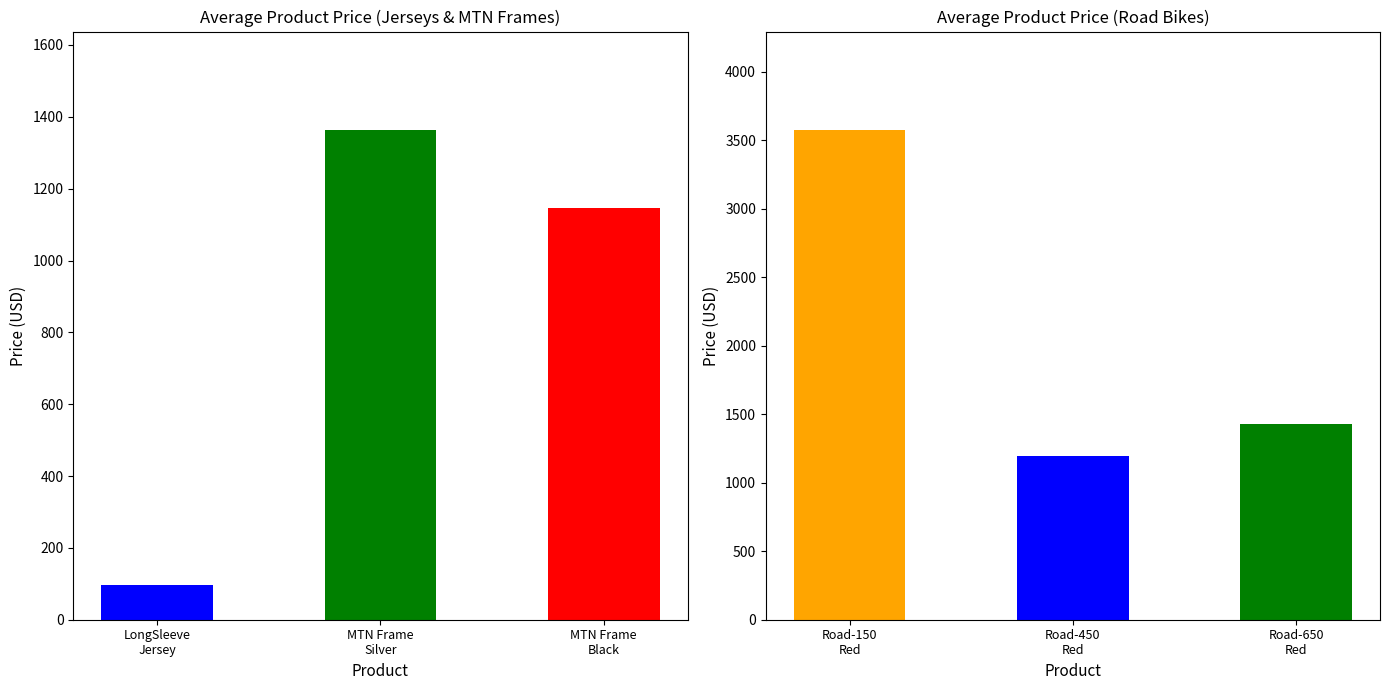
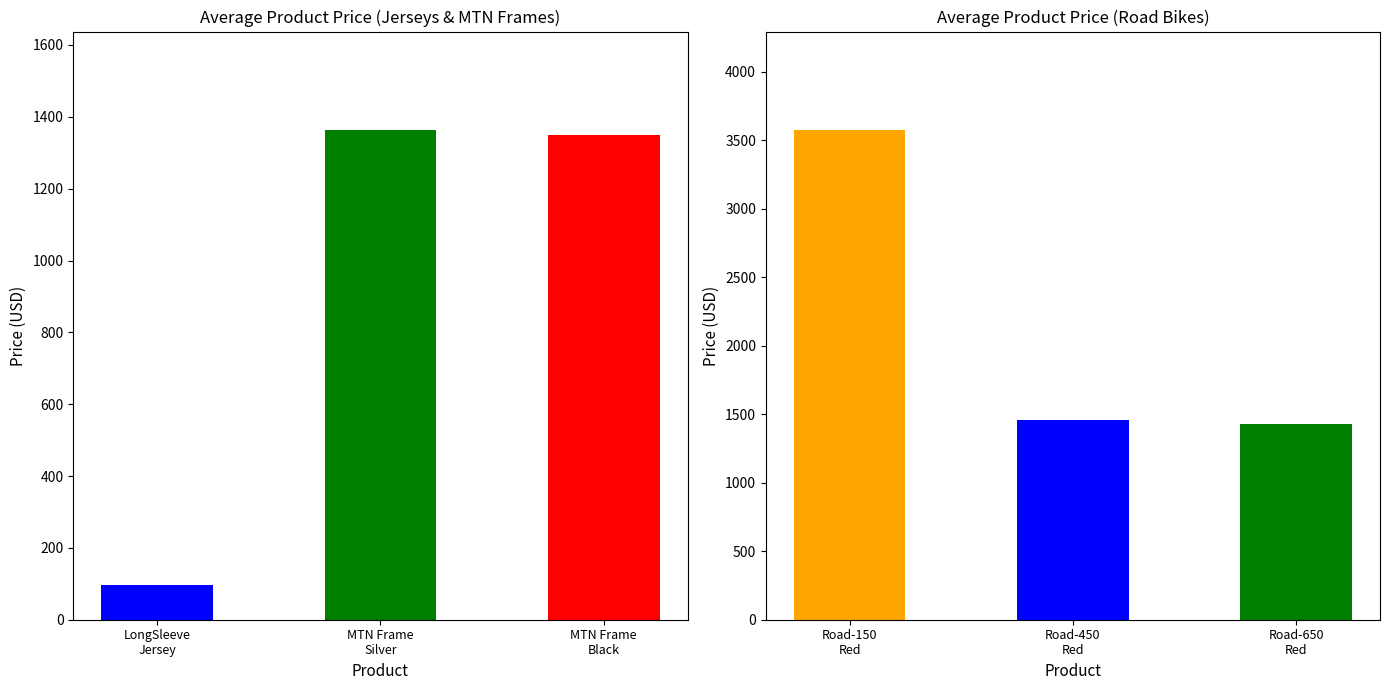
Average Product Price (Jerseys & MTN Frames), MTN Frame Black: 1150 -> 1350
Average Product Price (Road Bikes), Road-450 Red: 1190 -> 1460
